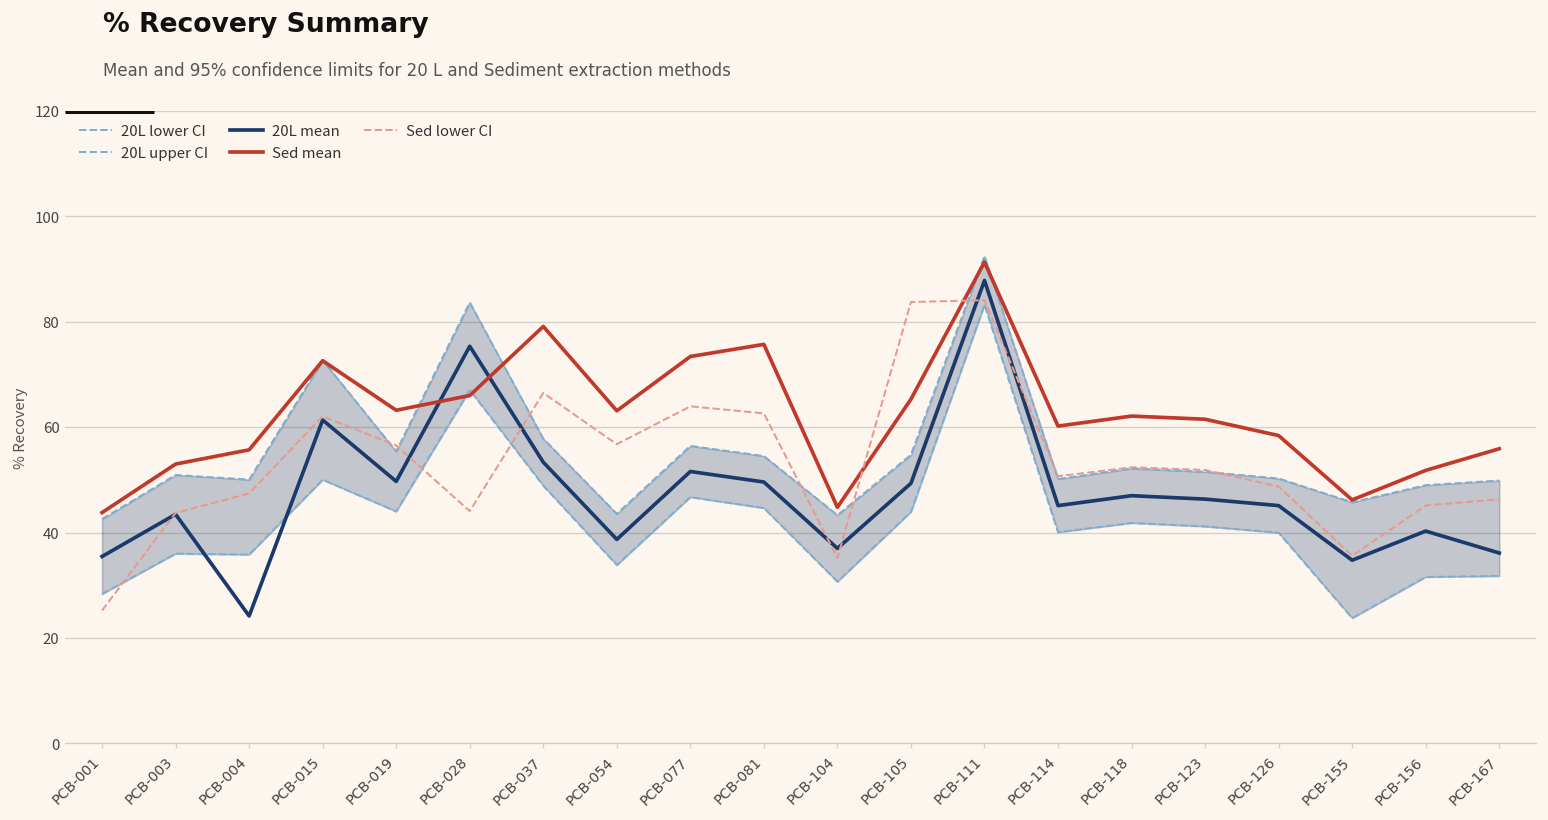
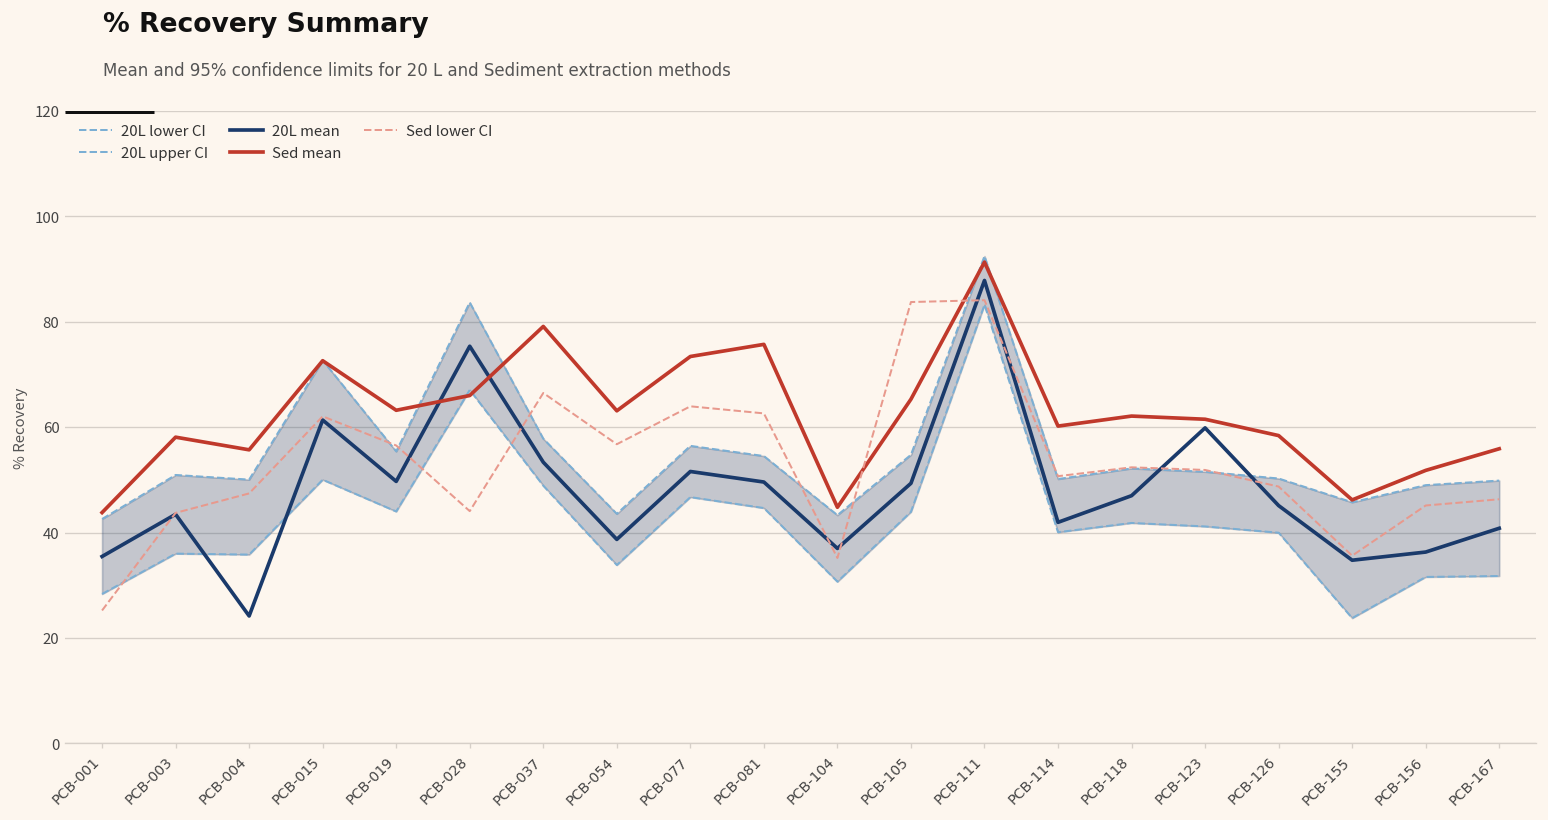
Sed mean, PCB-003: 53 -> 58
20L mean, PCB-114: 45 -> 42
20L mean, PCB-123: 46 -> 60
20L mean, PCB-156: 40 -> 36
20L mean, PCB-167: 36 -> 41
